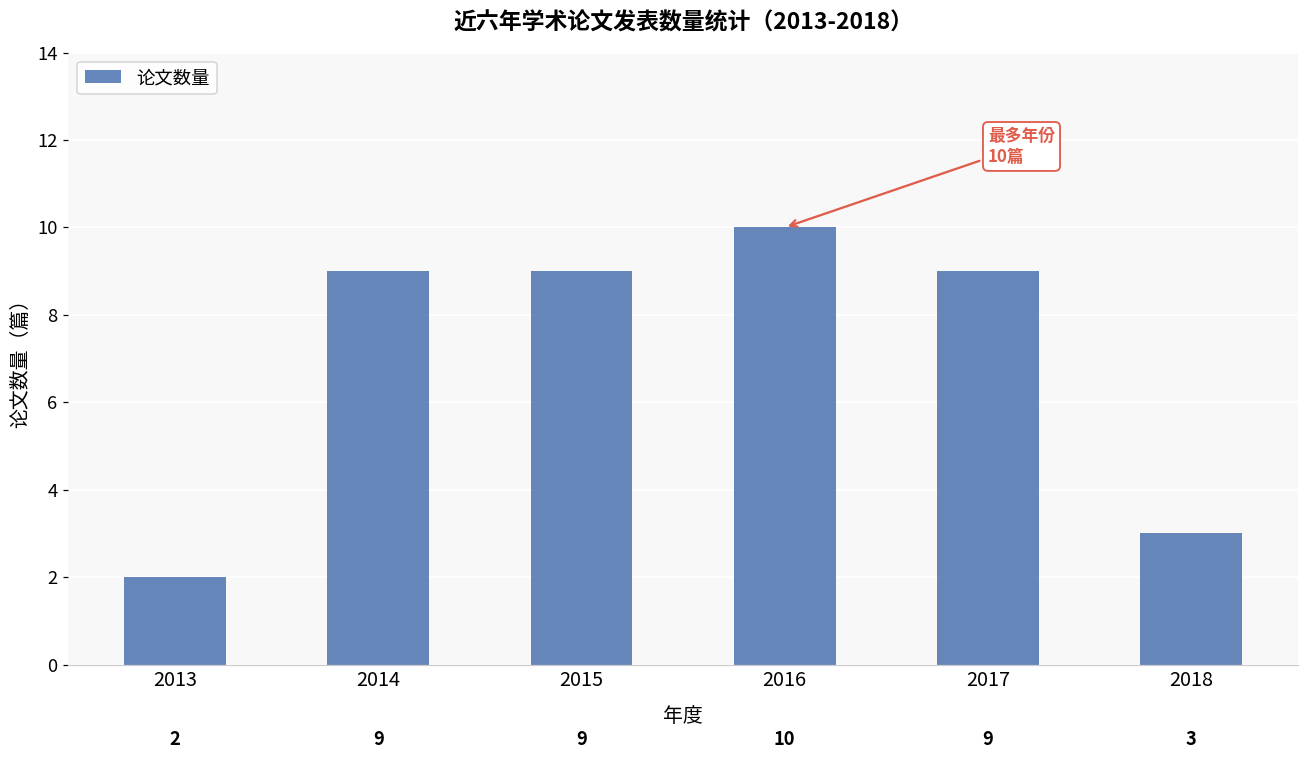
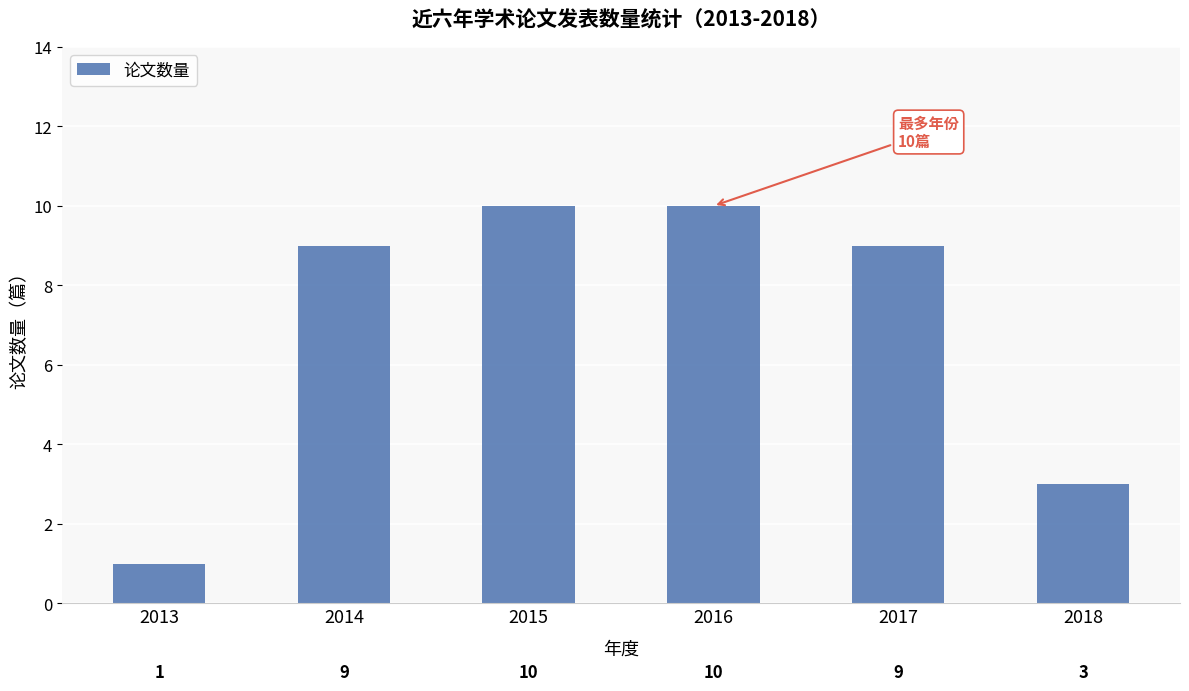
2013: 2 -> 1
2015: 9 -> 10
